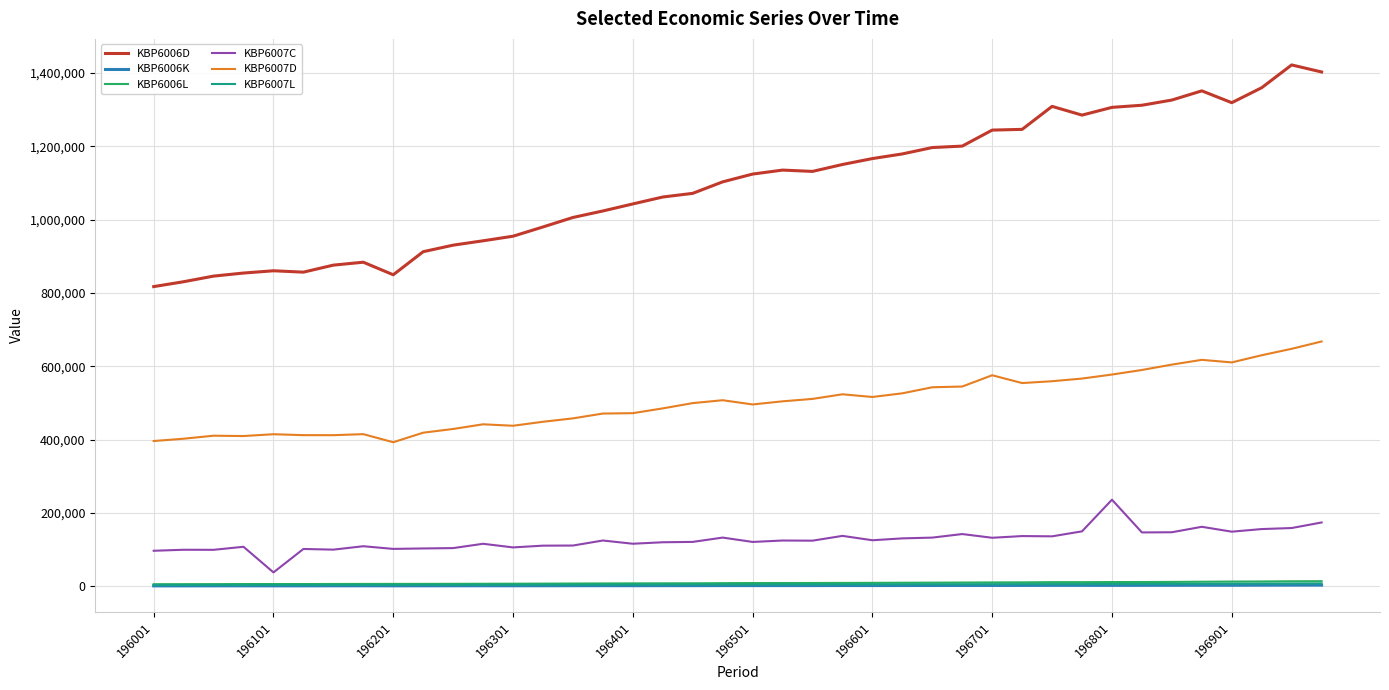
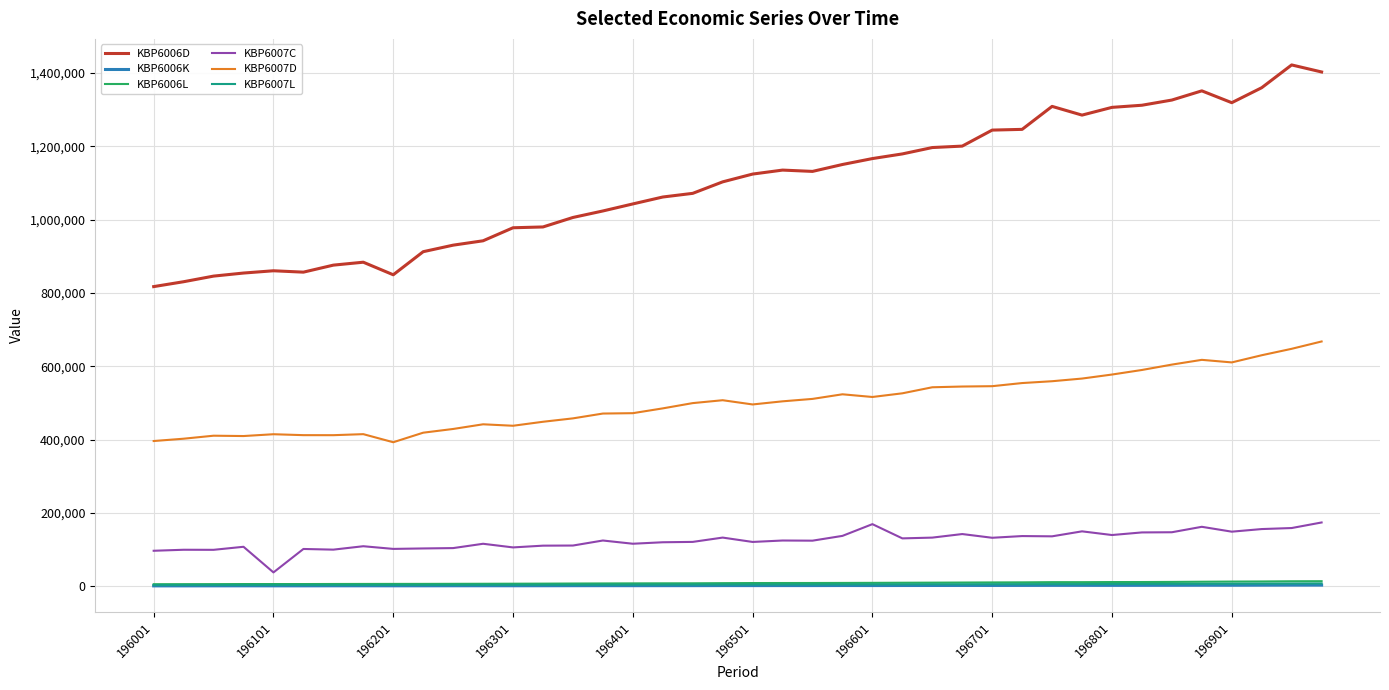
KBP6006D, 196301: 950,000 -> 980,000
KBP6007C, 196601: 130,000 -> 170,000
KBP6007D, 196701: 580,000 -> 550,000
KBP6007C, 196801: 240,000 -> 140,000
